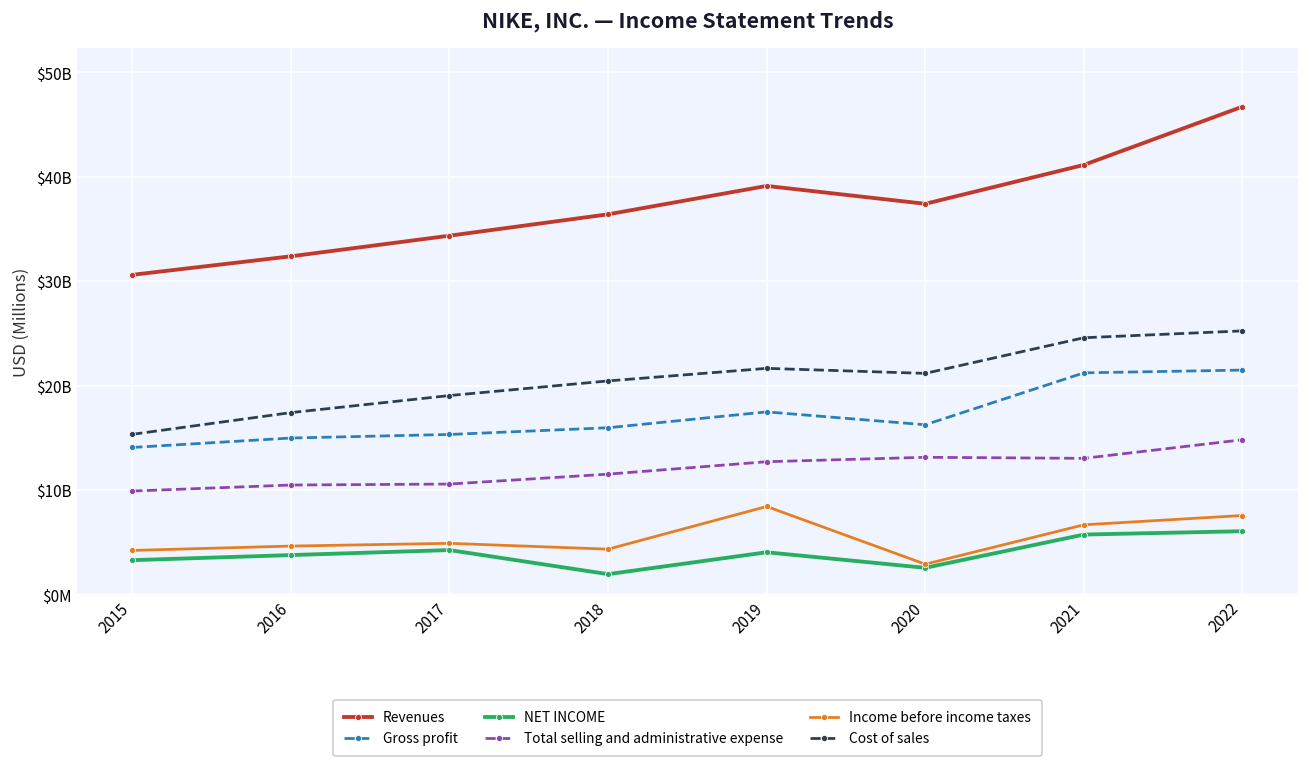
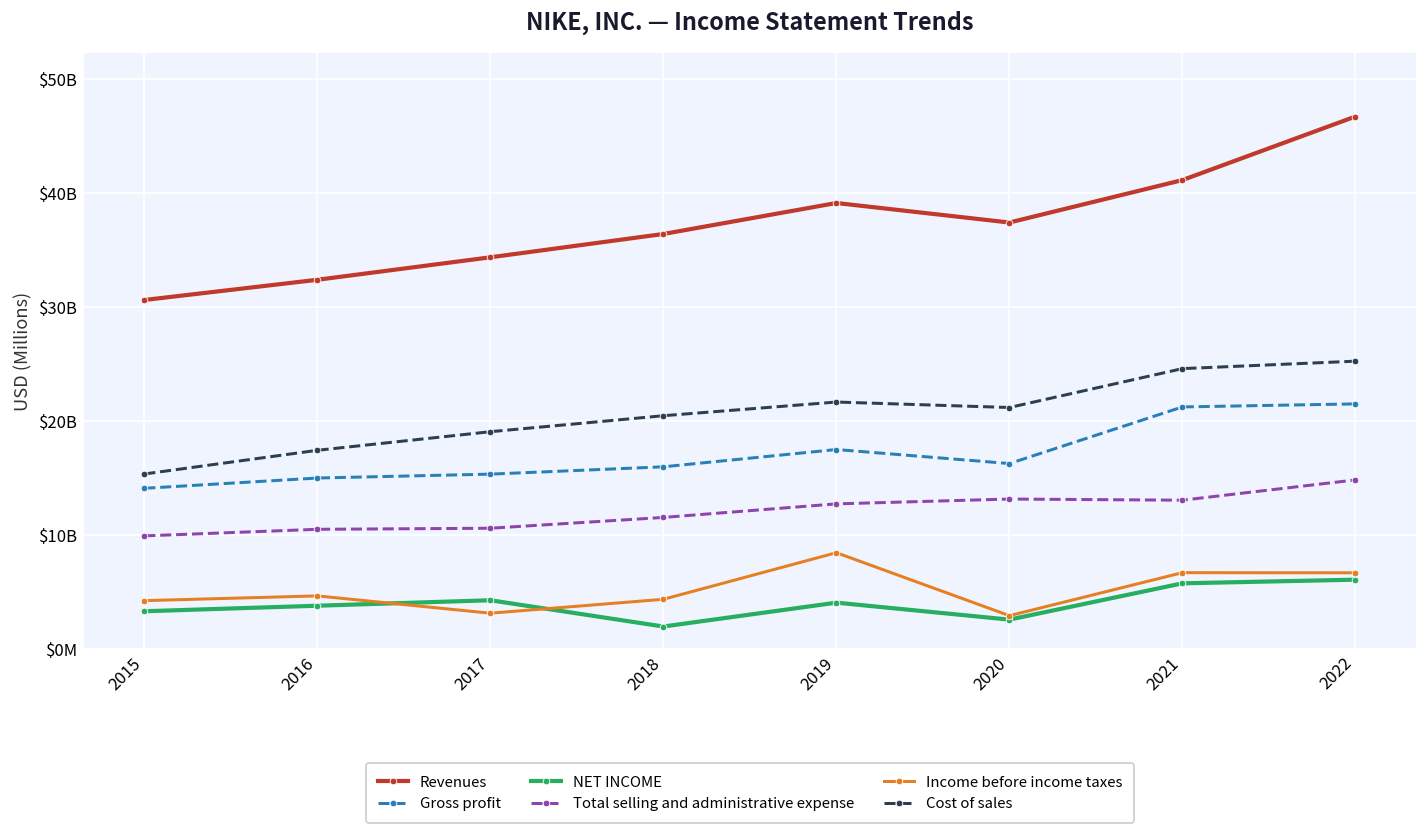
Income before income taxes, 2017: $5000000000 -> $3000000000
Income before income taxes, 2022: $8000000000 -> $7000000000
